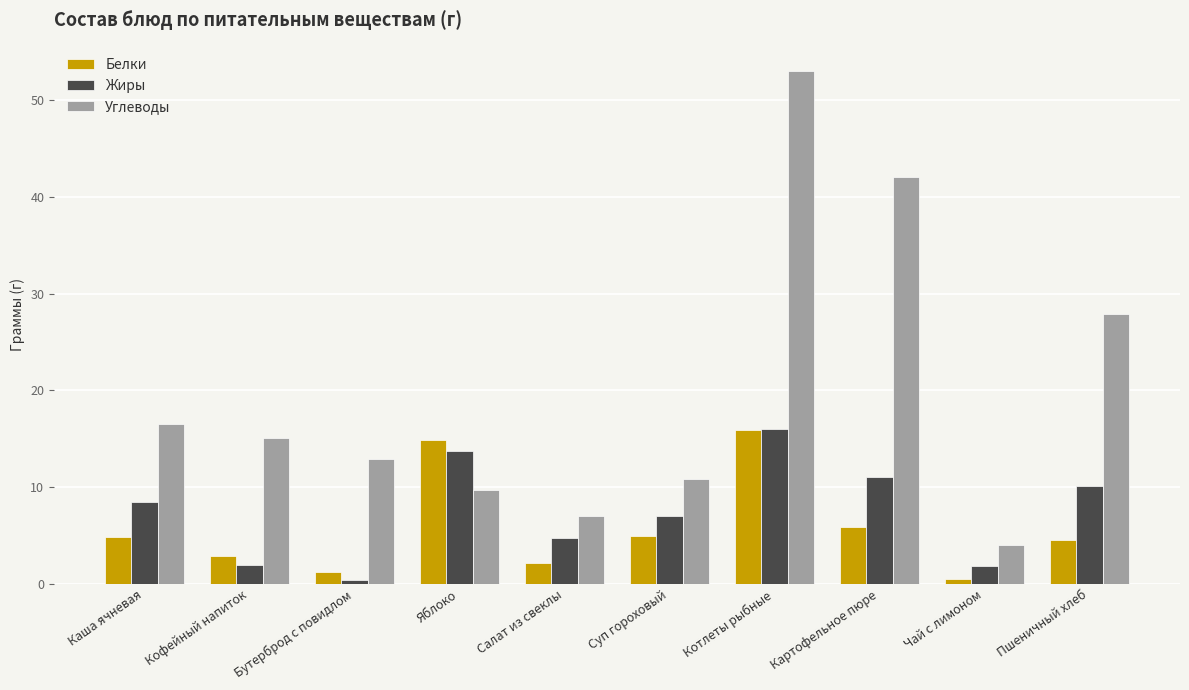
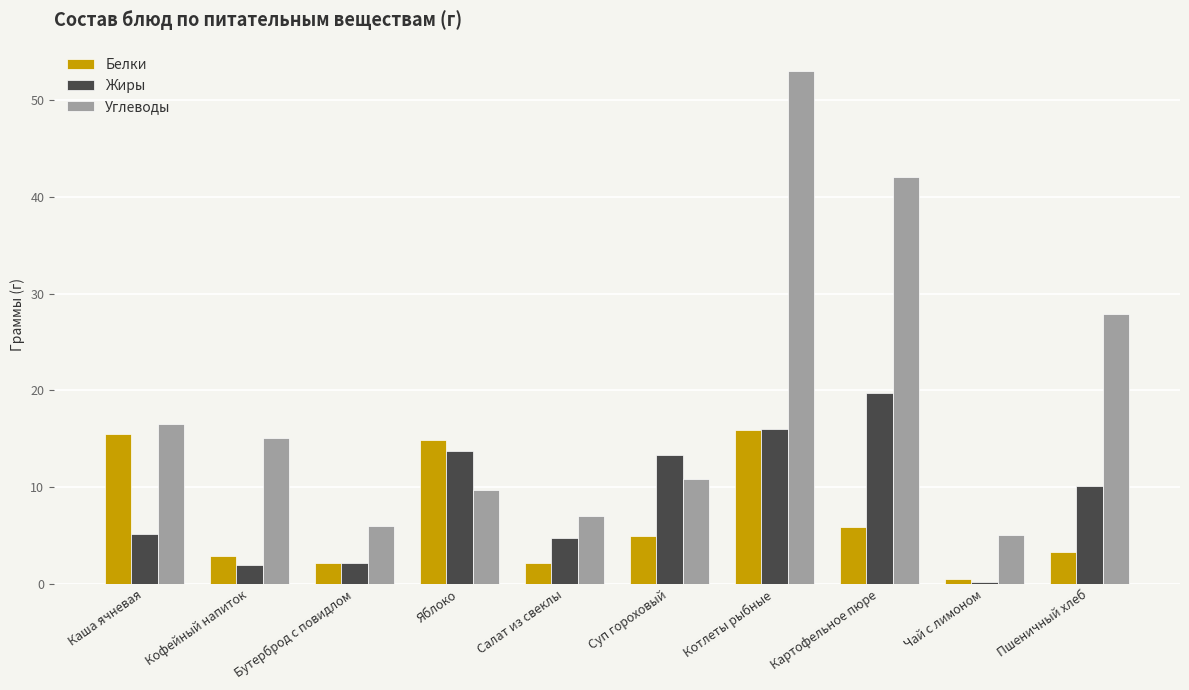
Белки, Каша ячневая: 5 -> 15
Жиры, Каша ячневая: 8 -> 5
Белки, Бутерброд с повидлом: 1 -> 2
Жиры, Бутерброд с повидлом: 0 -> 2
Углеводы, Бутерброд с повидлом: 13 -> 6
Жиры, Суп гороховый: 7 -> 13
Жиры, Картофельное пюре: 11 -> 20
Жиры, Чай с лимоном: 2 -> 0
Углеводы, Чай с лимоном: 4 -> 5
Белки, Пшеничный хлеб: 5 -> 3
